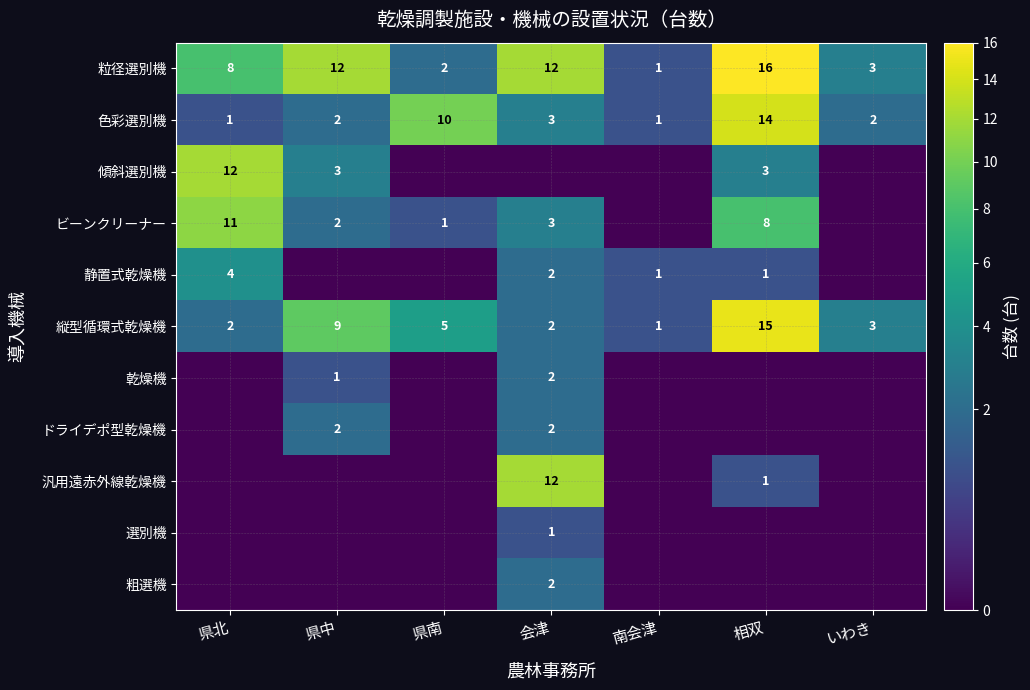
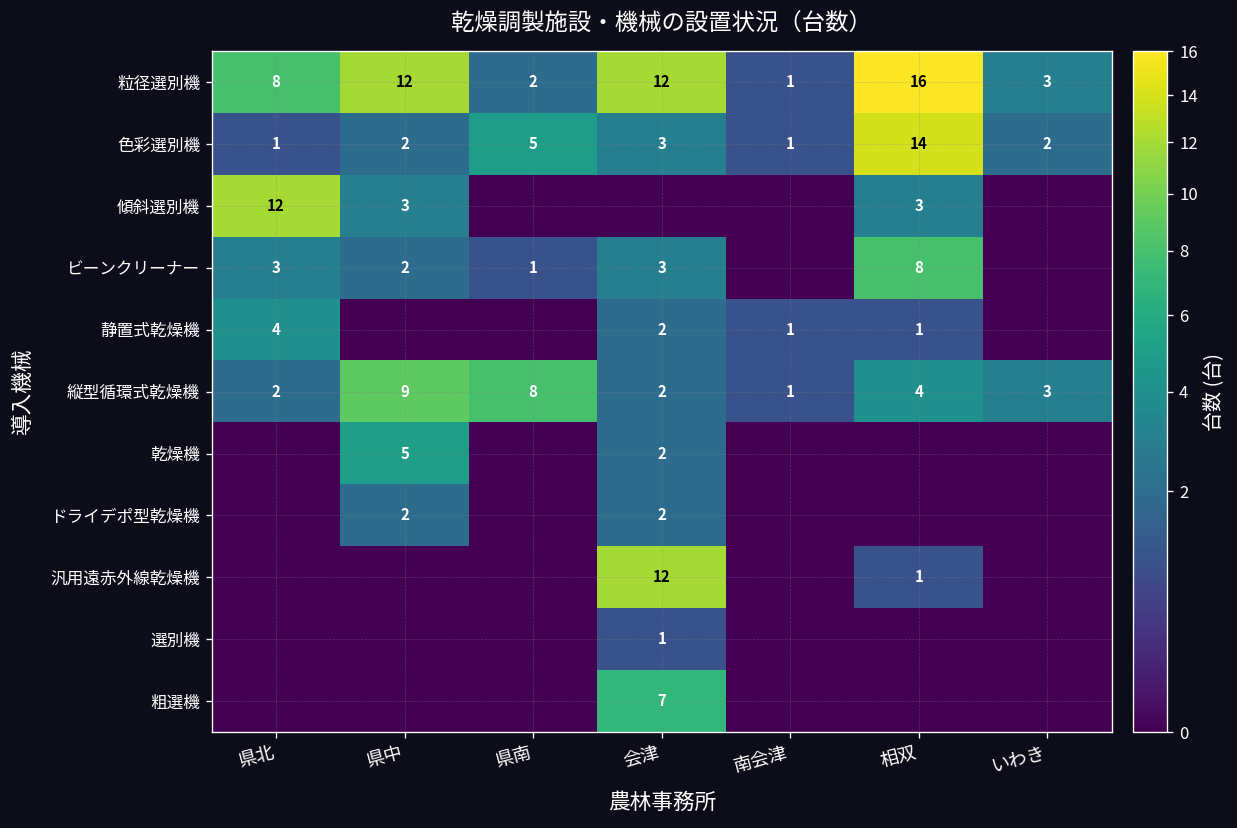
色彩選別機, 県南: 10 -> 5
ビーンクリーナー, 県北: 11 -> 3
縦型循環式乾燥機, 県南: 5 -> 8
縦型循環式乾燥機, 相双: 15 -> 4
乾燥機, 県中: 1 -> 5
粗選機, 会津: 2 -> 7
